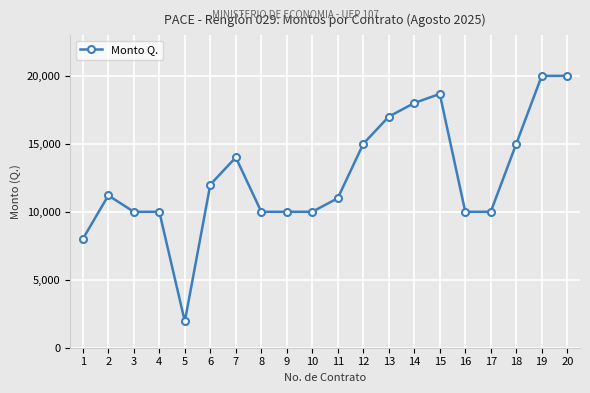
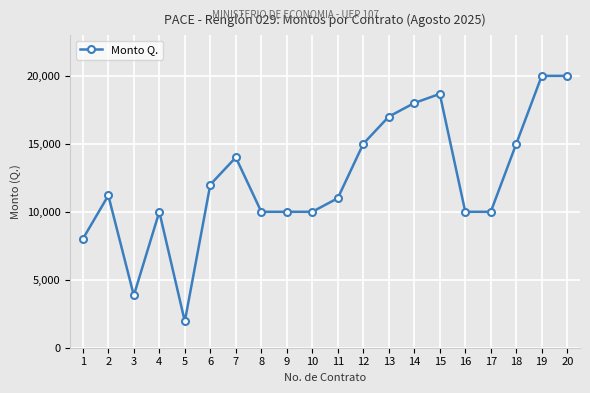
3: 10,000 -> 3,800
